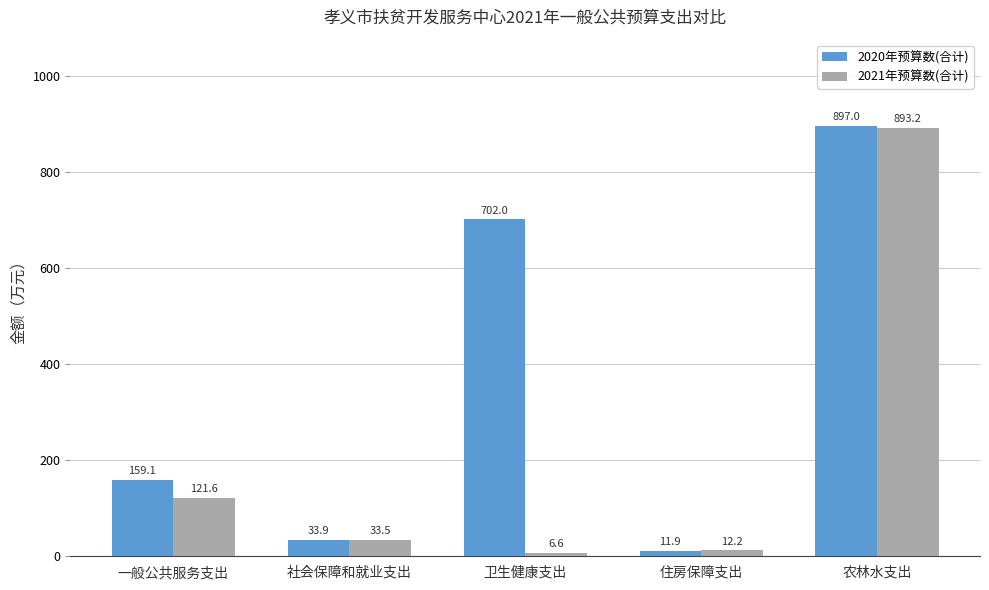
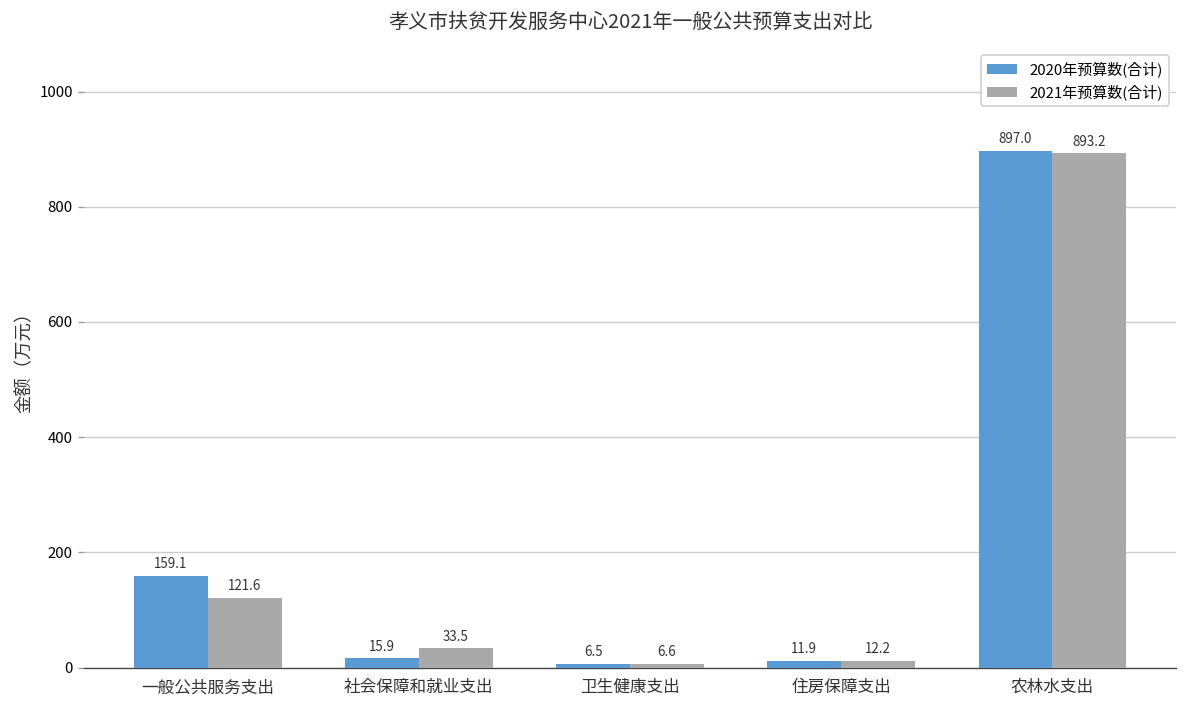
2020年预算数(合计), 社会保障和就业支出: 33.9 -> 15.9
2020年预算数(合计), 卫生健康支出: 702.0 -> 6.5
